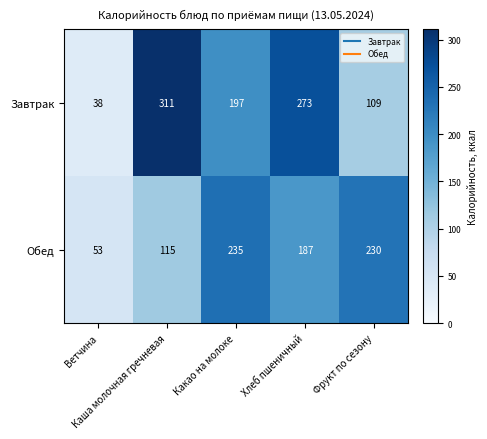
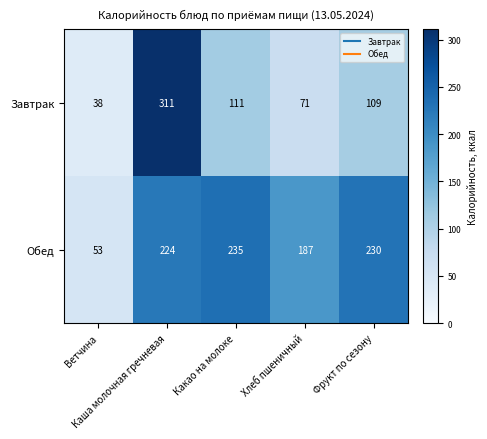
Завтрак, Какао на молоке: 197 -> 111
Завтрак, Хлеб пшеничный: 273 -> 71
Обед, Каша молочная гречневая: 115 -> 224
